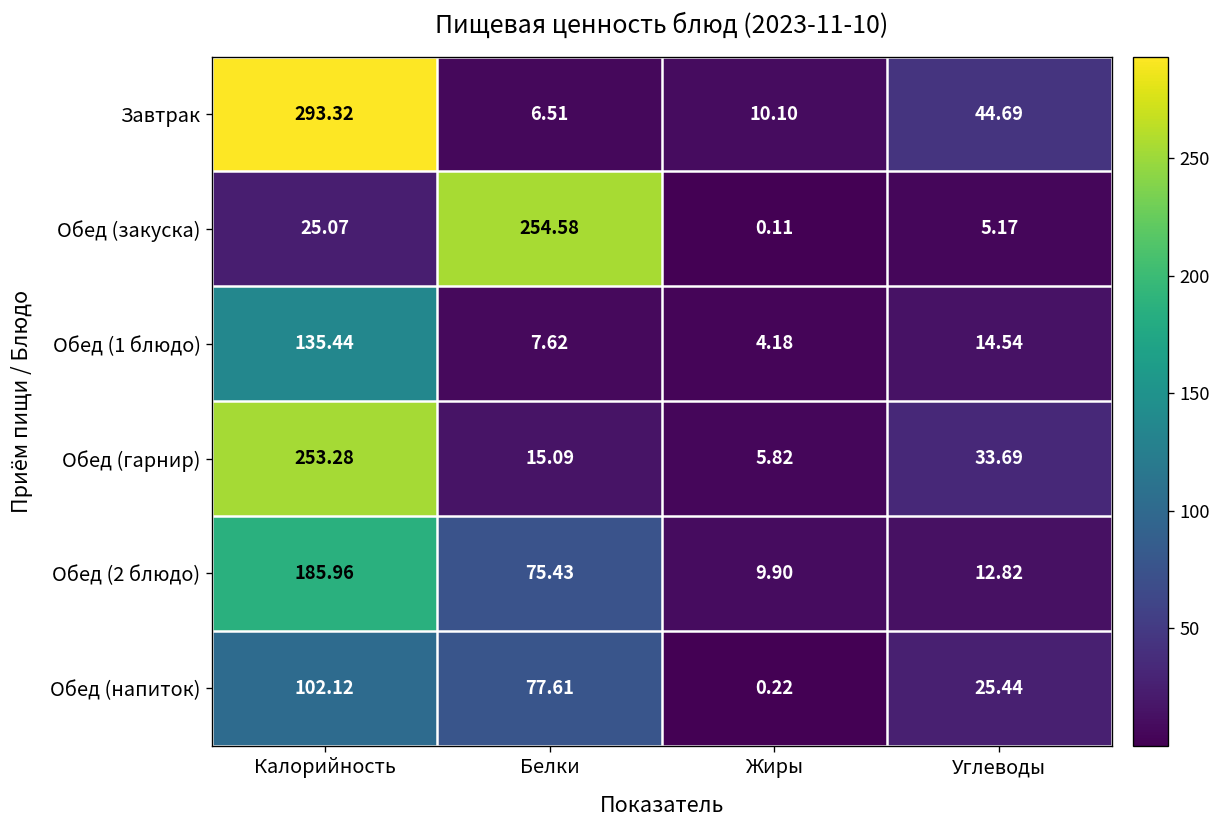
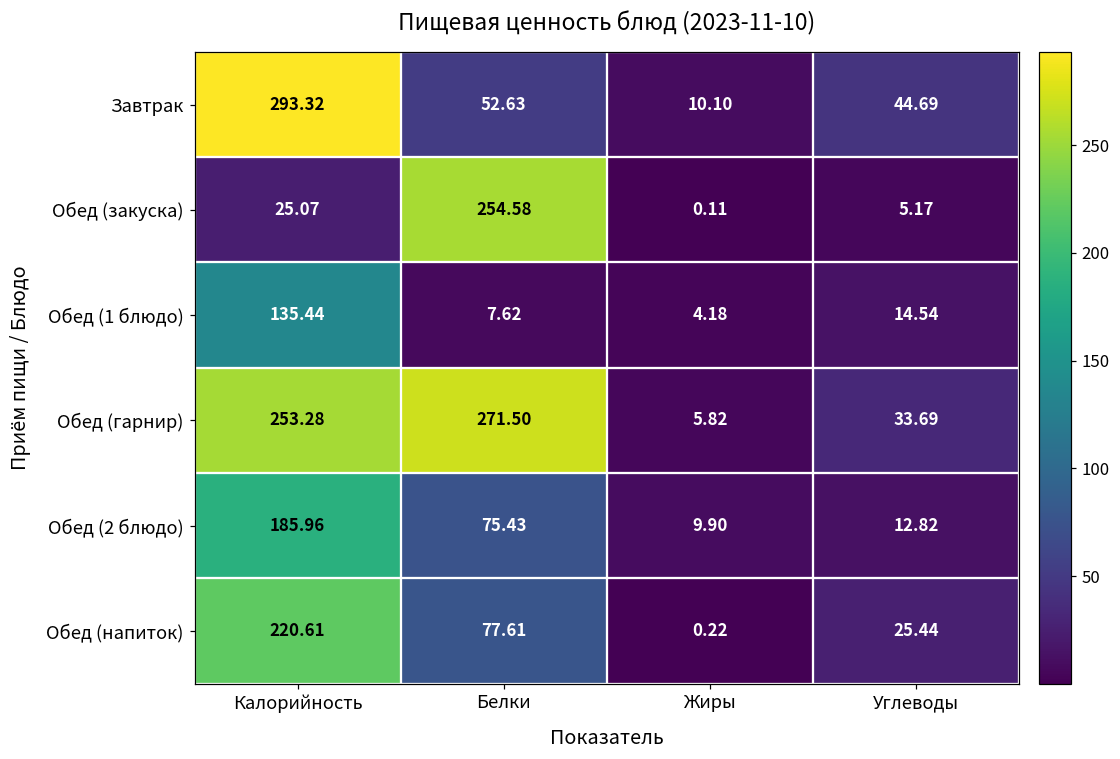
Завтрак, Белки: 6.51 -> 52.63
Обед (гарнир), Белки: 15.09 -> 271.50
Обед (напиток), Калорийность: 102.12 -> 220.61
